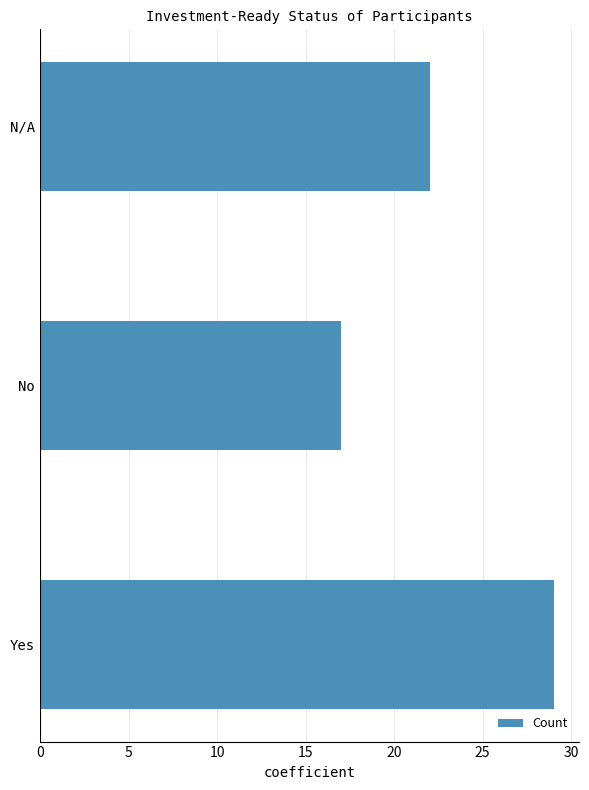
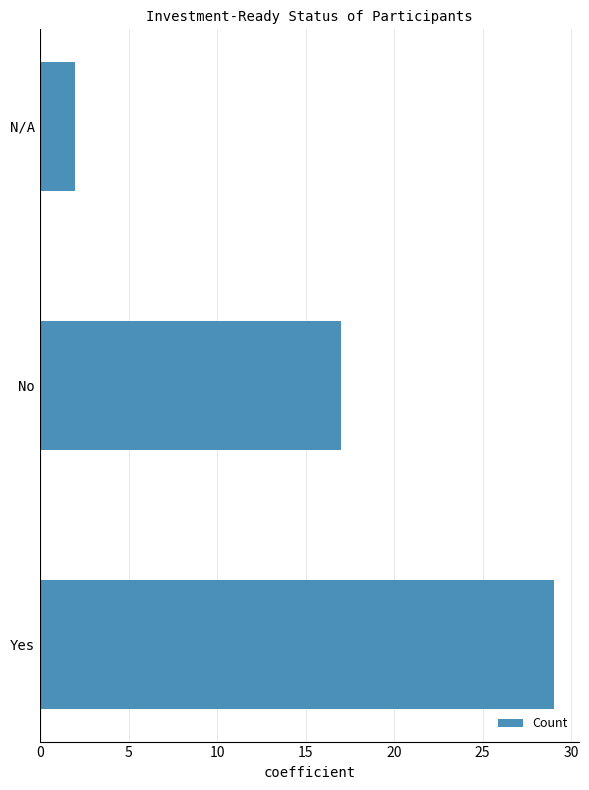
N/A: 22 -> 2
